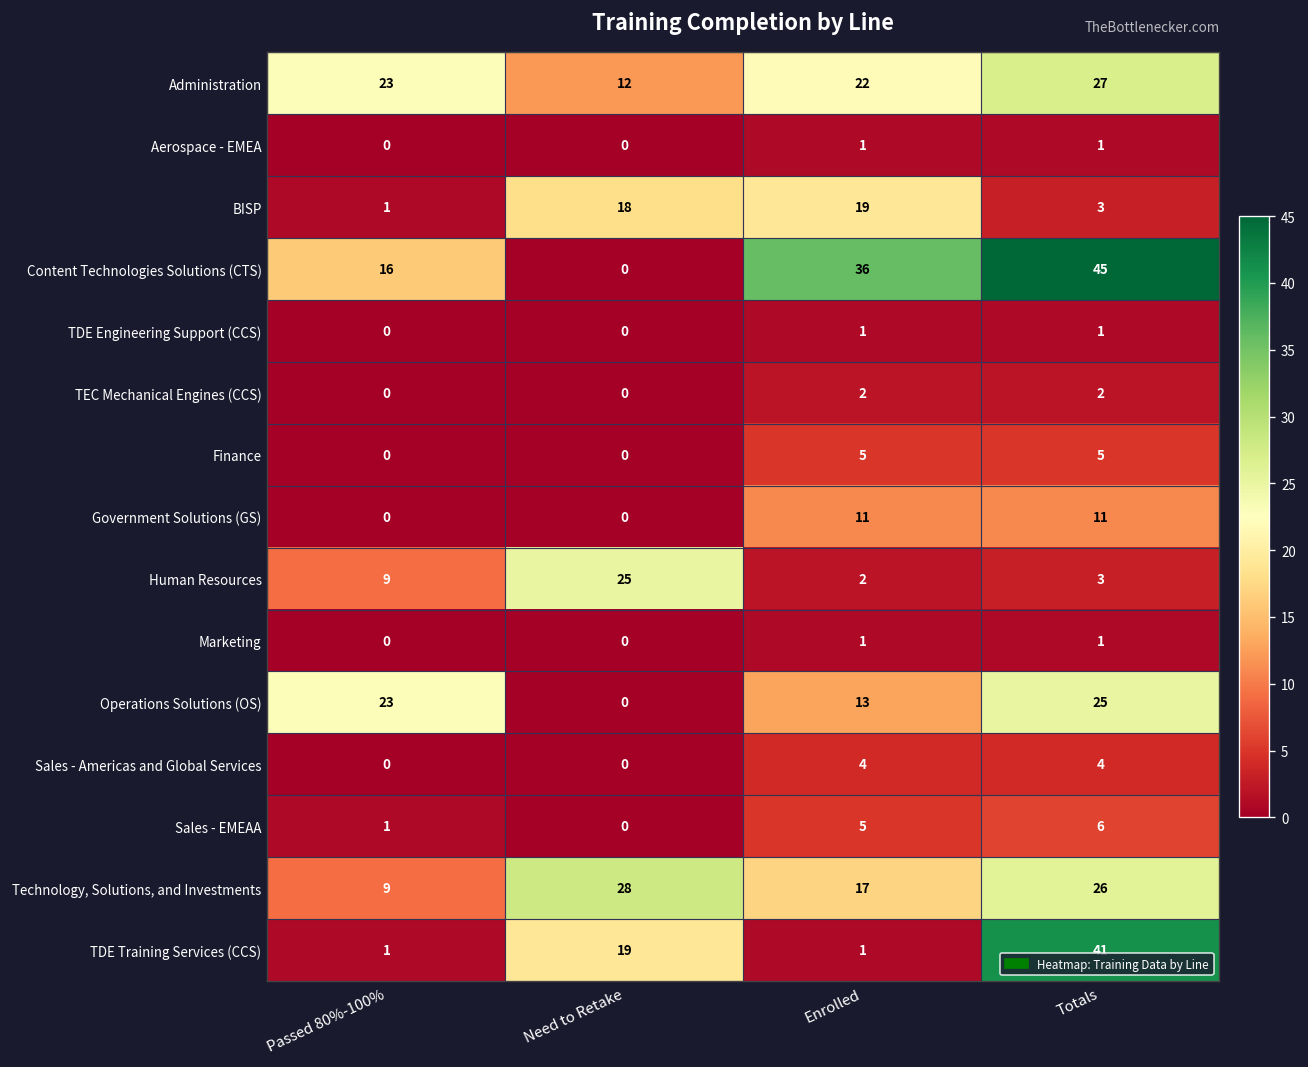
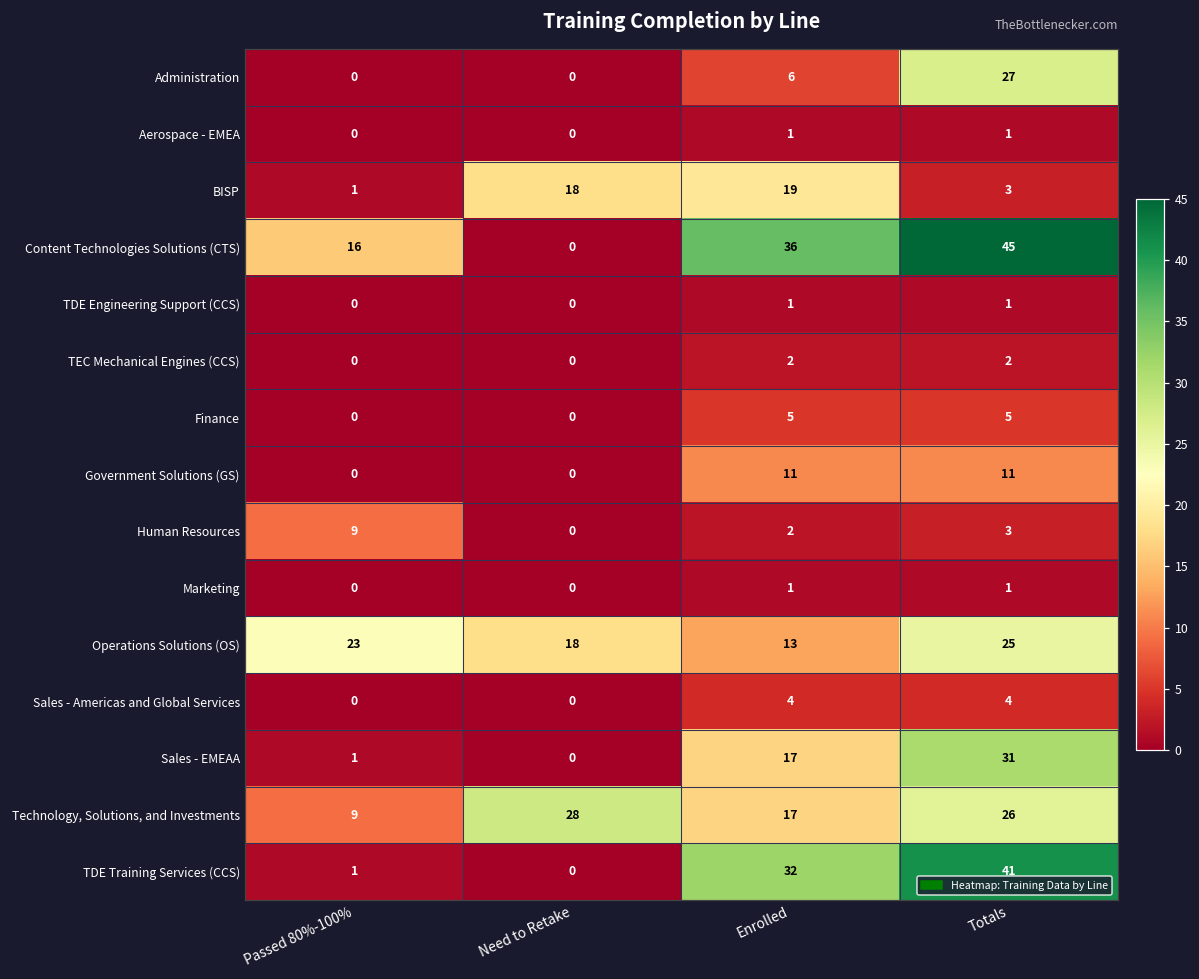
Administration, Passed 80%-100%: 23 -> 0
Administration, Need to Retake: 12 -> 0
Administration, Enrolled: 22 -> 6
Human Resources, Need to Retake: 25 -> 0
Operations Solutions (OS), Need to Retake: 0 -> 18
Sales - EMEAA, Enrolled: 5 -> 17
Sales - EMEAA, Totals: 6 -> 31
TDE Training Services (CCS), Need to Retake: 19 -> 0
TDE Training Services (CCS), Enrolled: 1 -> 32
